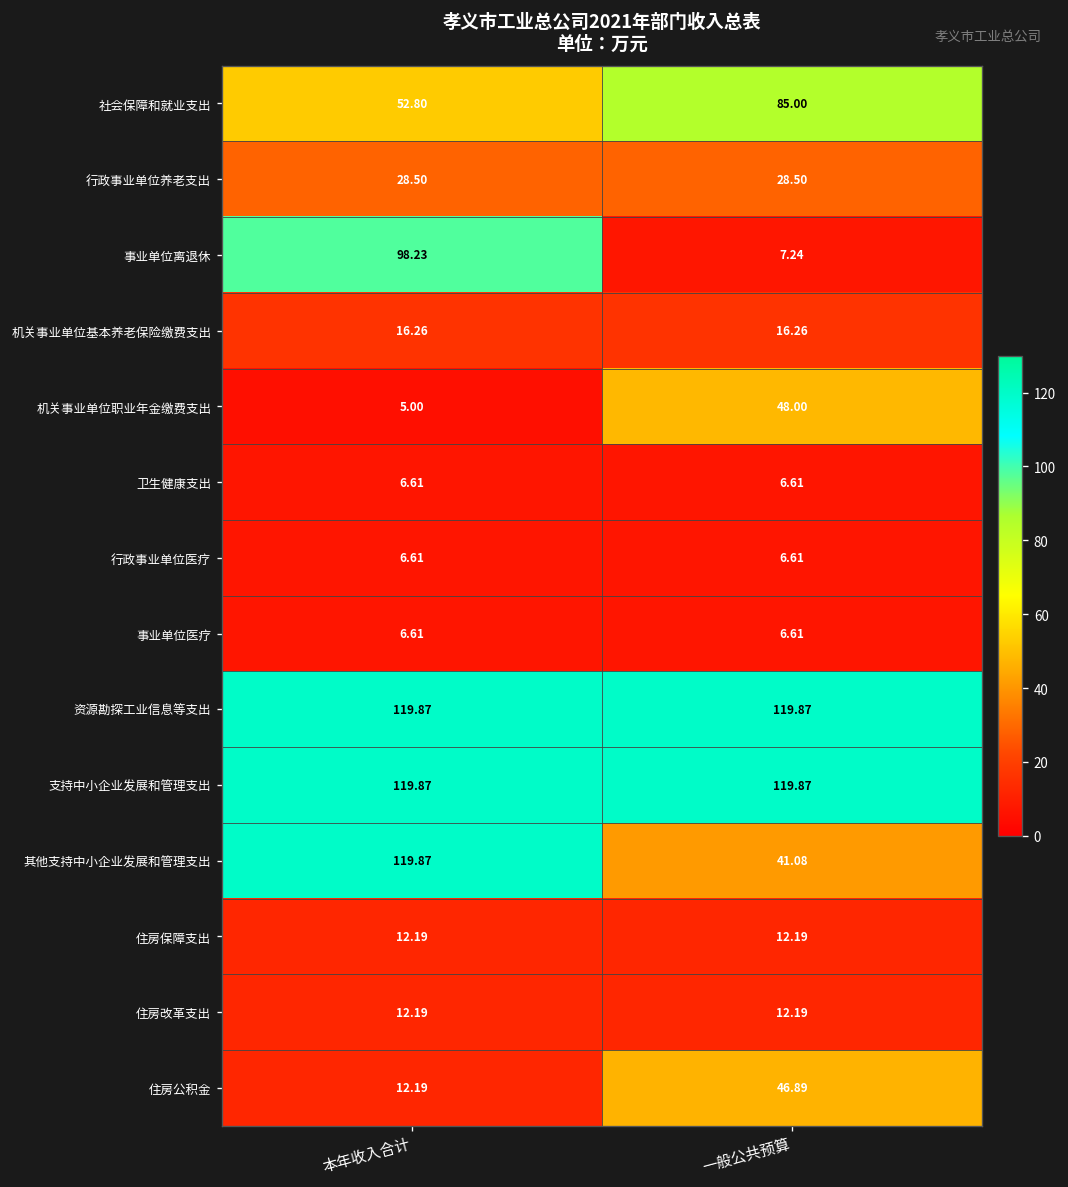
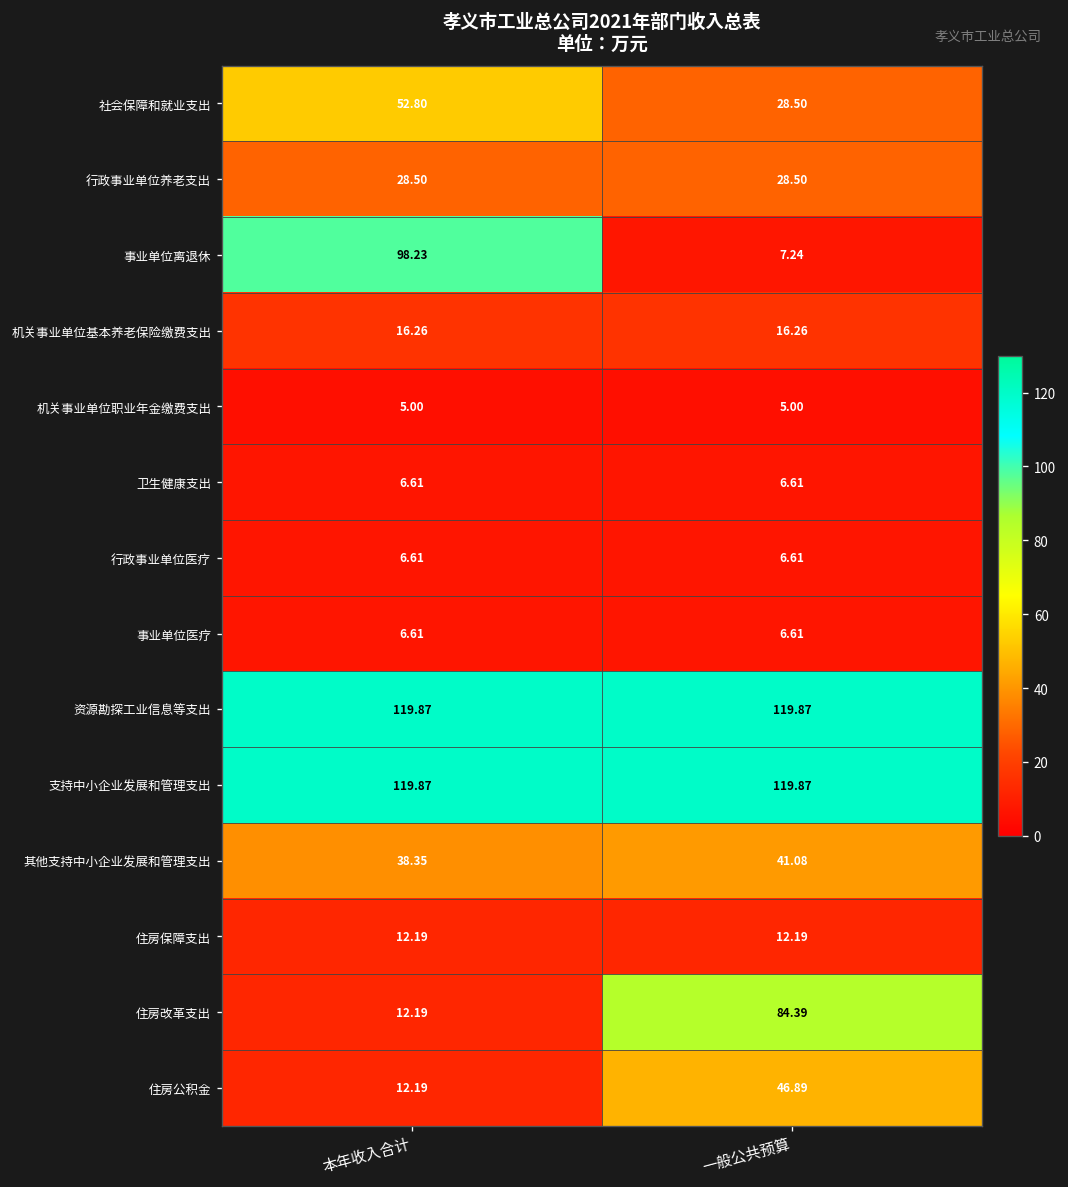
社会保障和就业支出, 一般公共预算: 85.00 -> 28.50
机关事业单位职业年金缴费支出, 一般公共预算: 48.00 -> 5.00
其他支持中小企业发展和管理支出, 本年收入合计: 119.87 -> 38.35
住房改革支出, 一般公共预算: 12.19 -> 84.39
